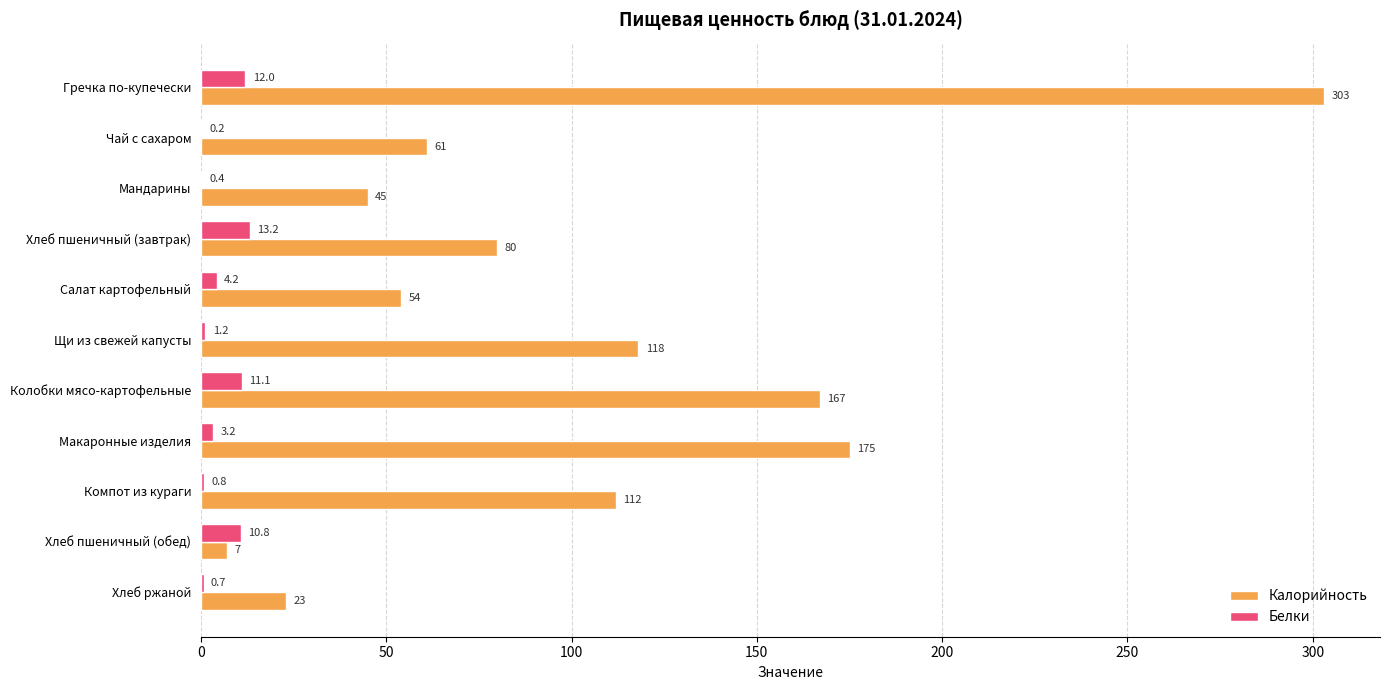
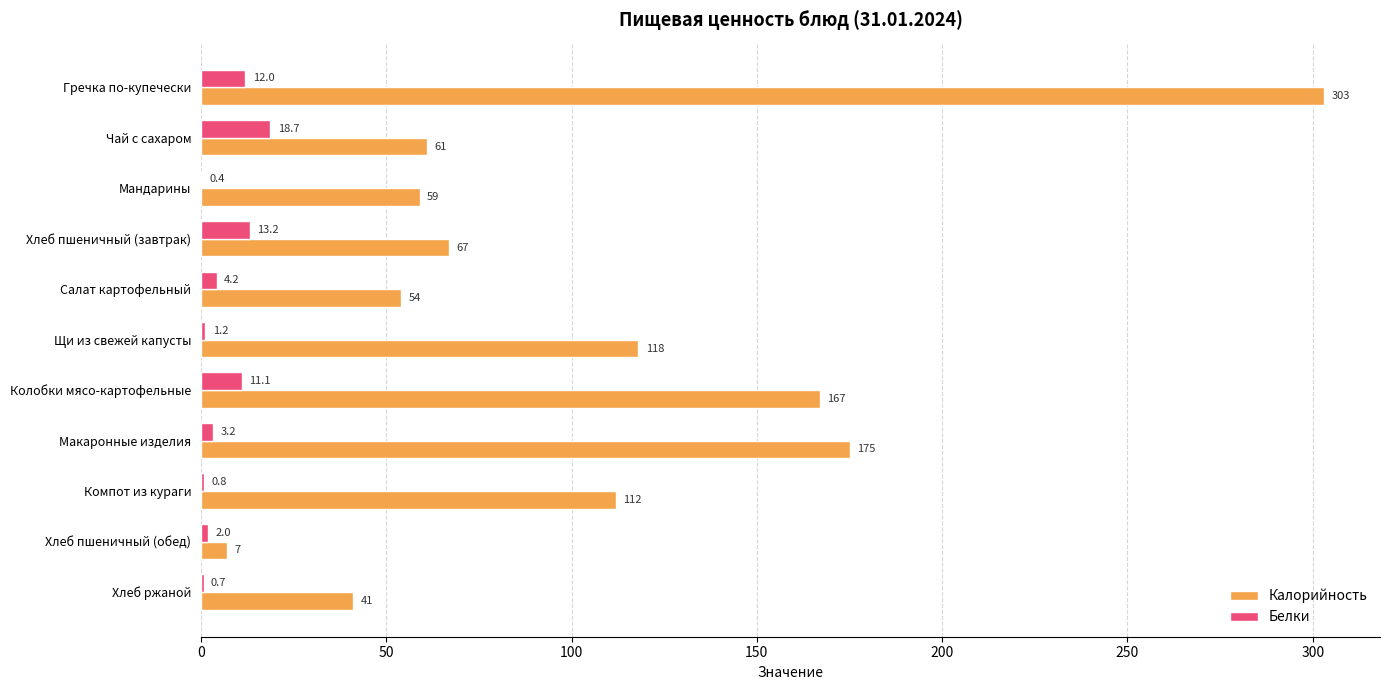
Белки, Чай с сахаром: 0.2 -> 18.7
Калорийность, Мандарины: 45 -> 59
Калорийность, Хлеб пшеничный (завтрак): 80 -> 67
Белки, Хлеб пшеничный (обед): 10.8 -> 2.0
Калорийность, Хлеб ржаной: 23 -> 41
